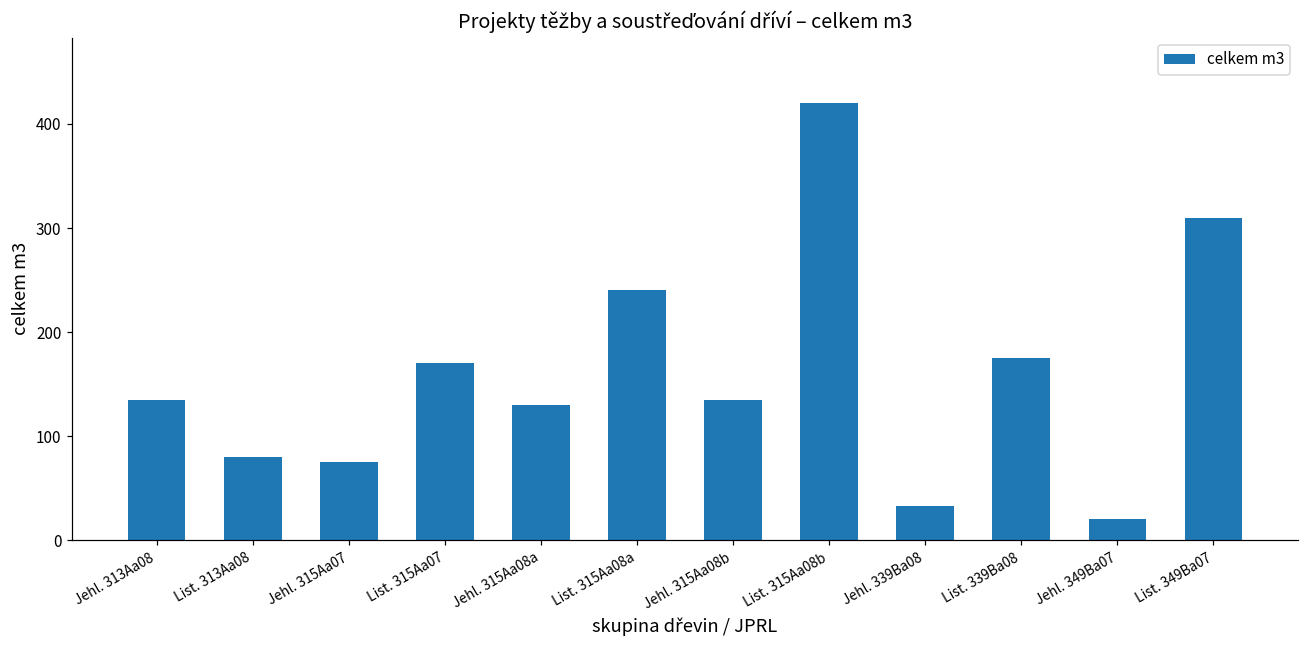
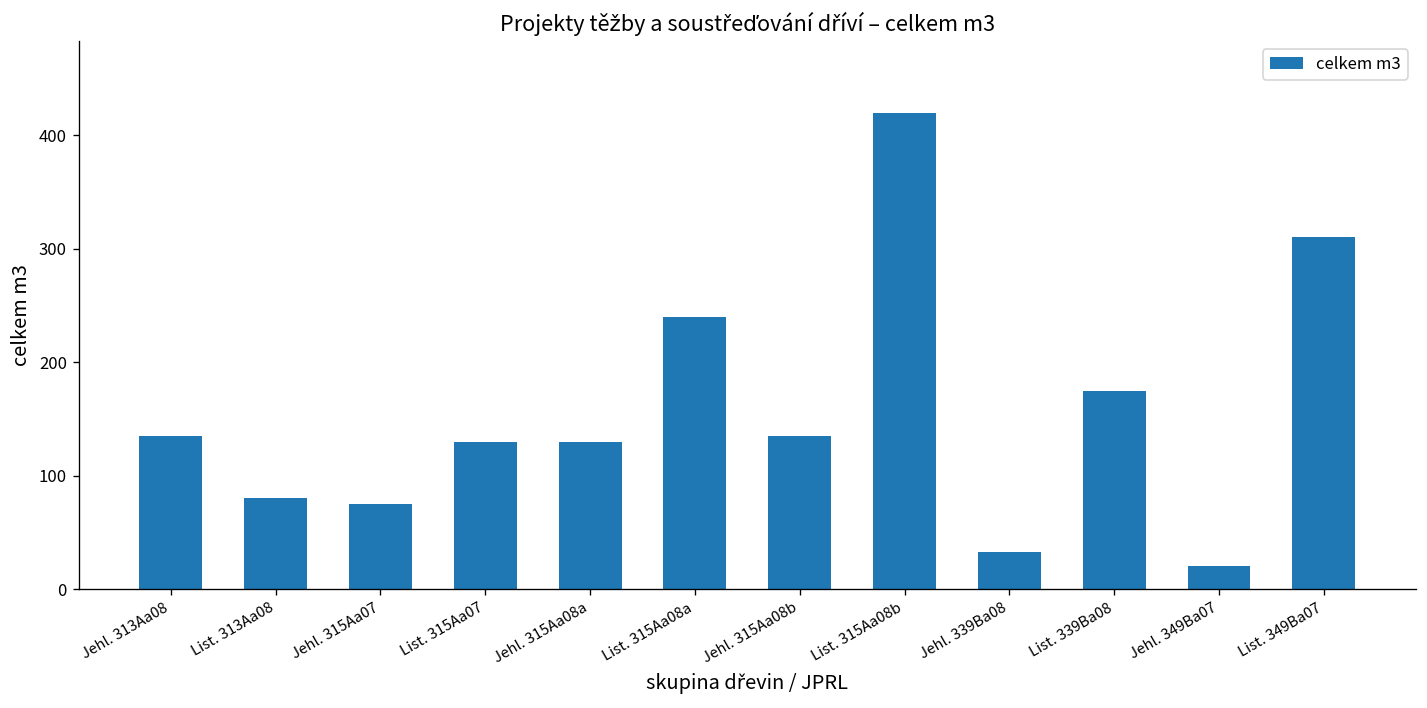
List. 315Aa07: 170 -> 130
